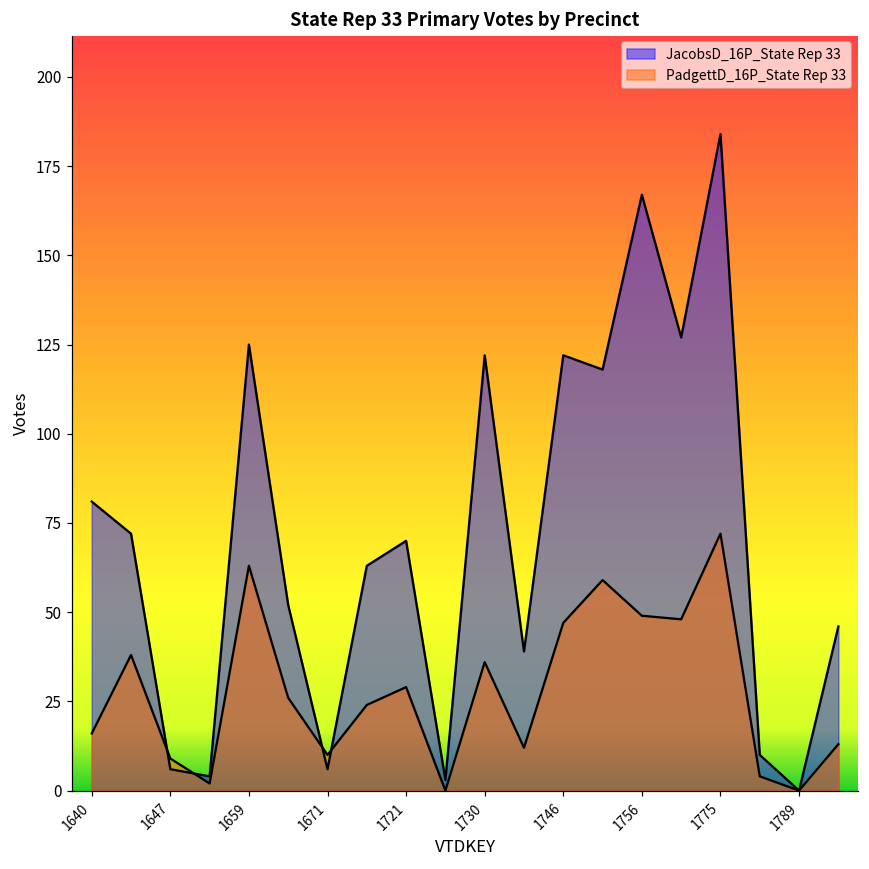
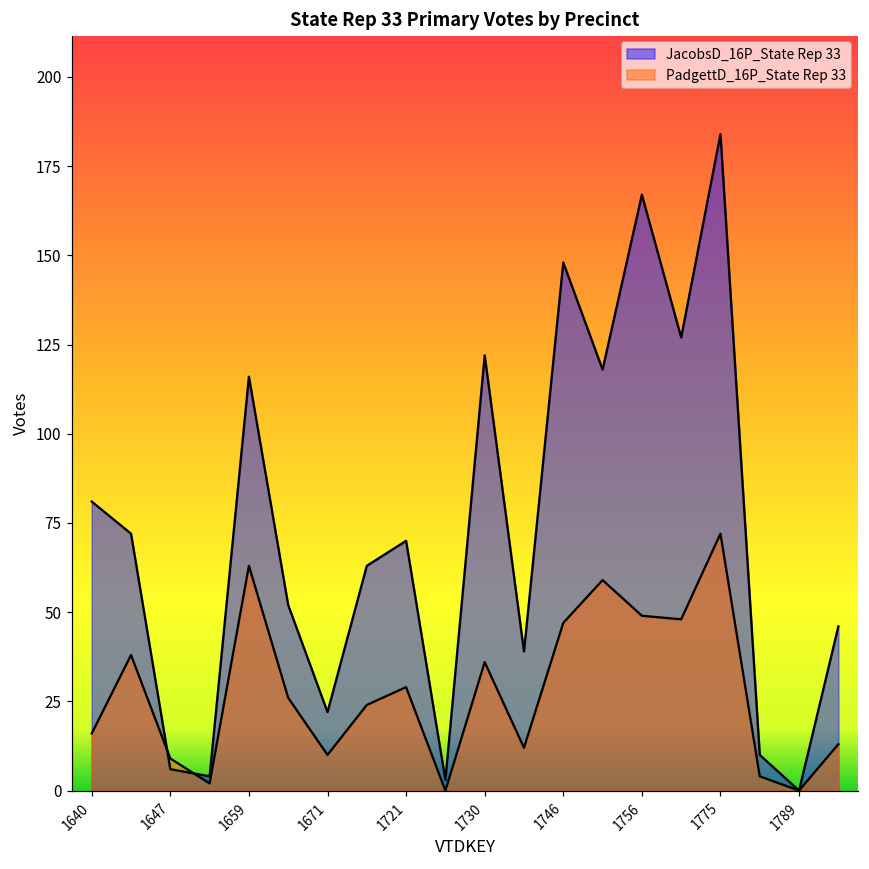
JacobsD_16P_State Rep 33, 1659: 125 -> 116
JacobsD_16P_State Rep 33, 1671: 6 -> 22
JacobsD_16P_State Rep 33, 1746: 122 -> 148
